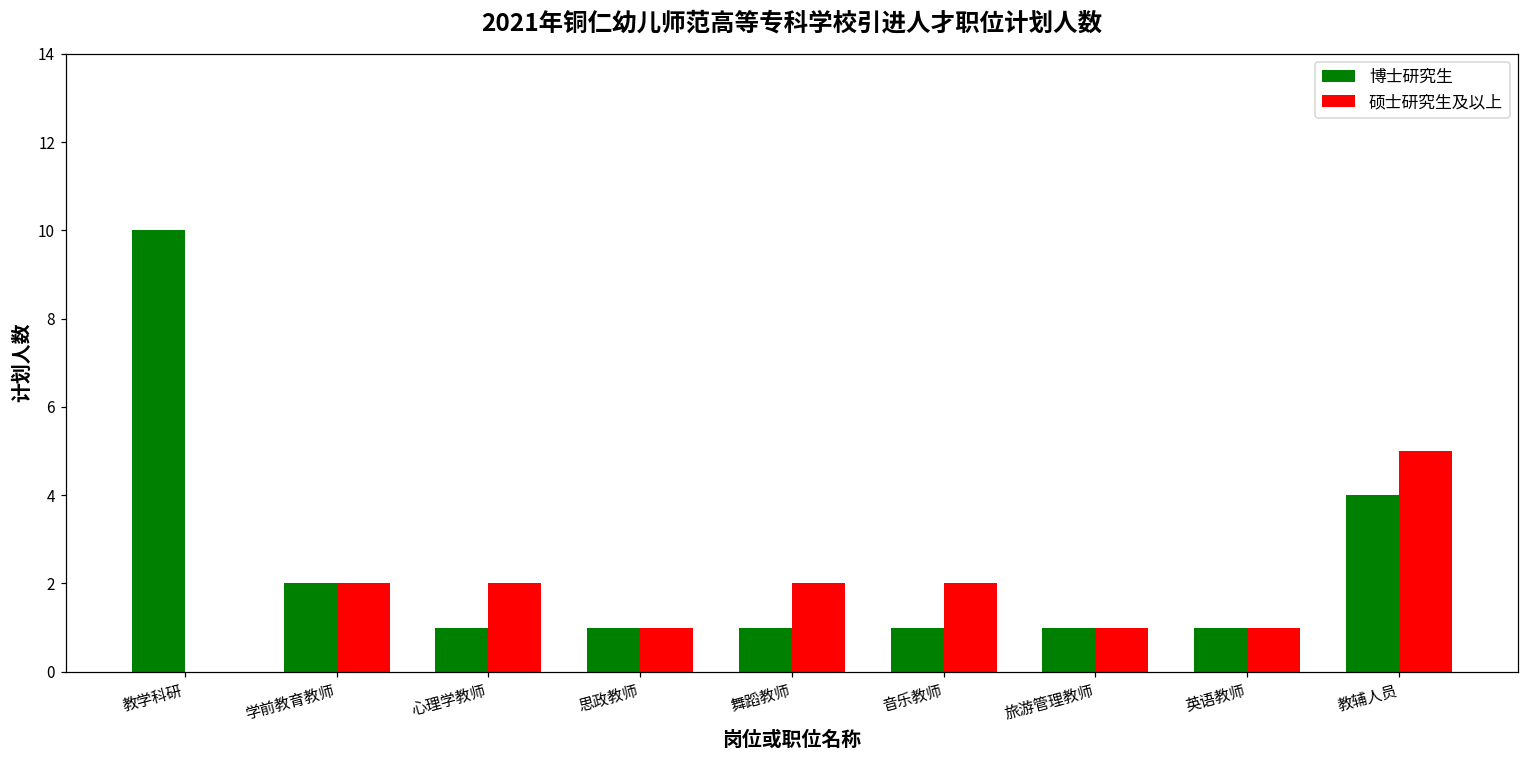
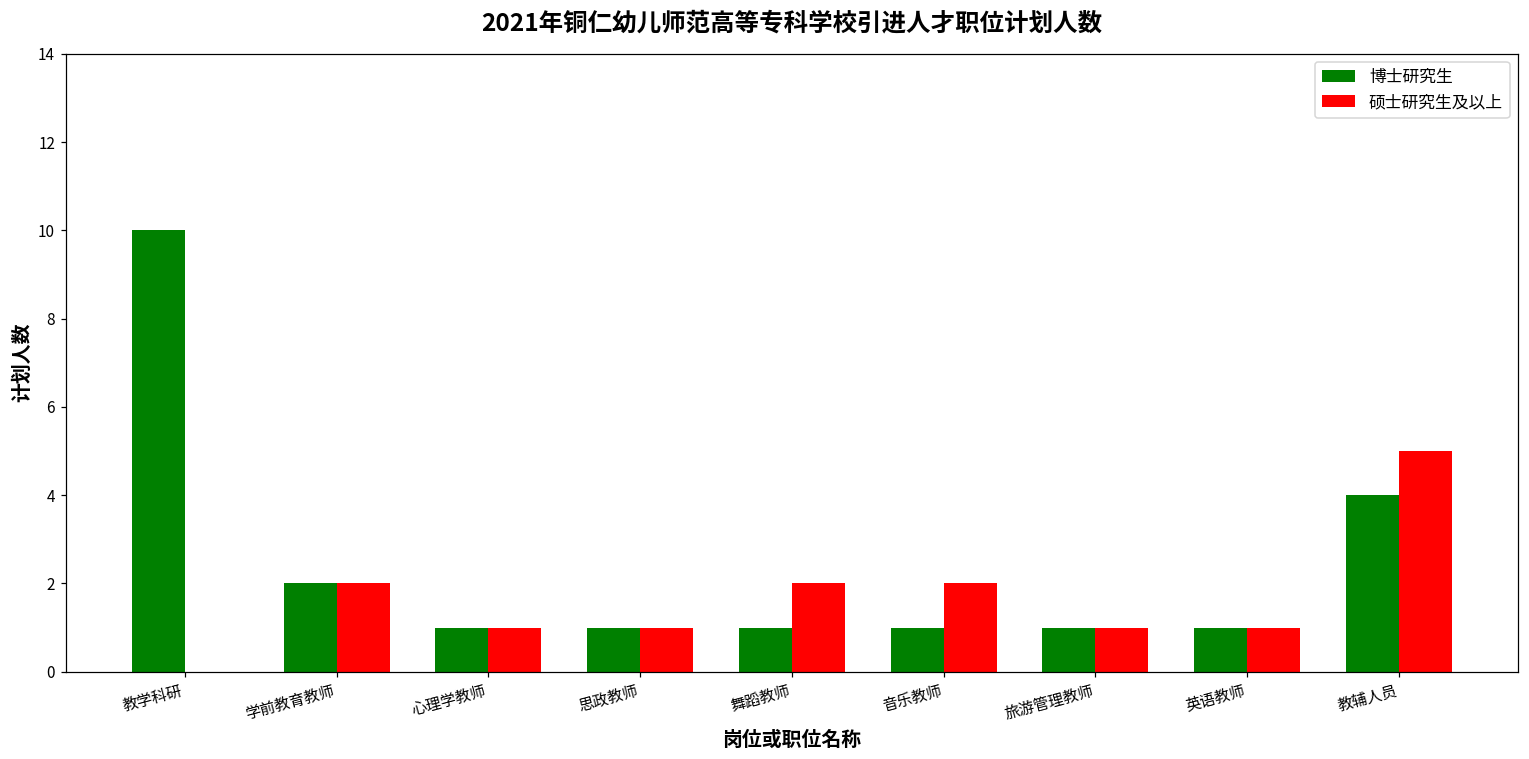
硕士研究生及以上, 心理学教师: 2 -> 1
